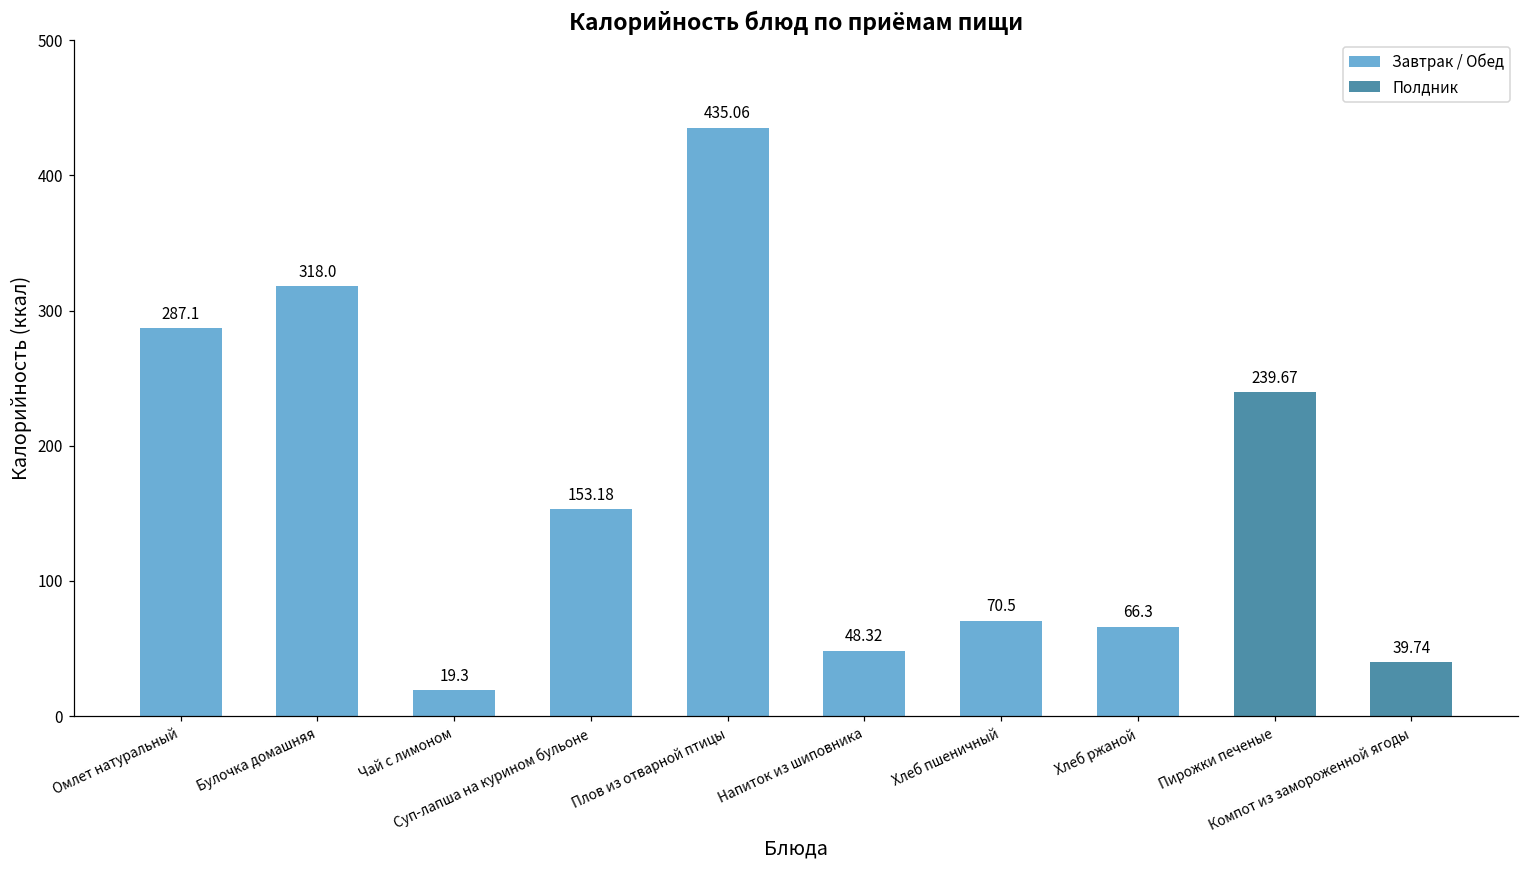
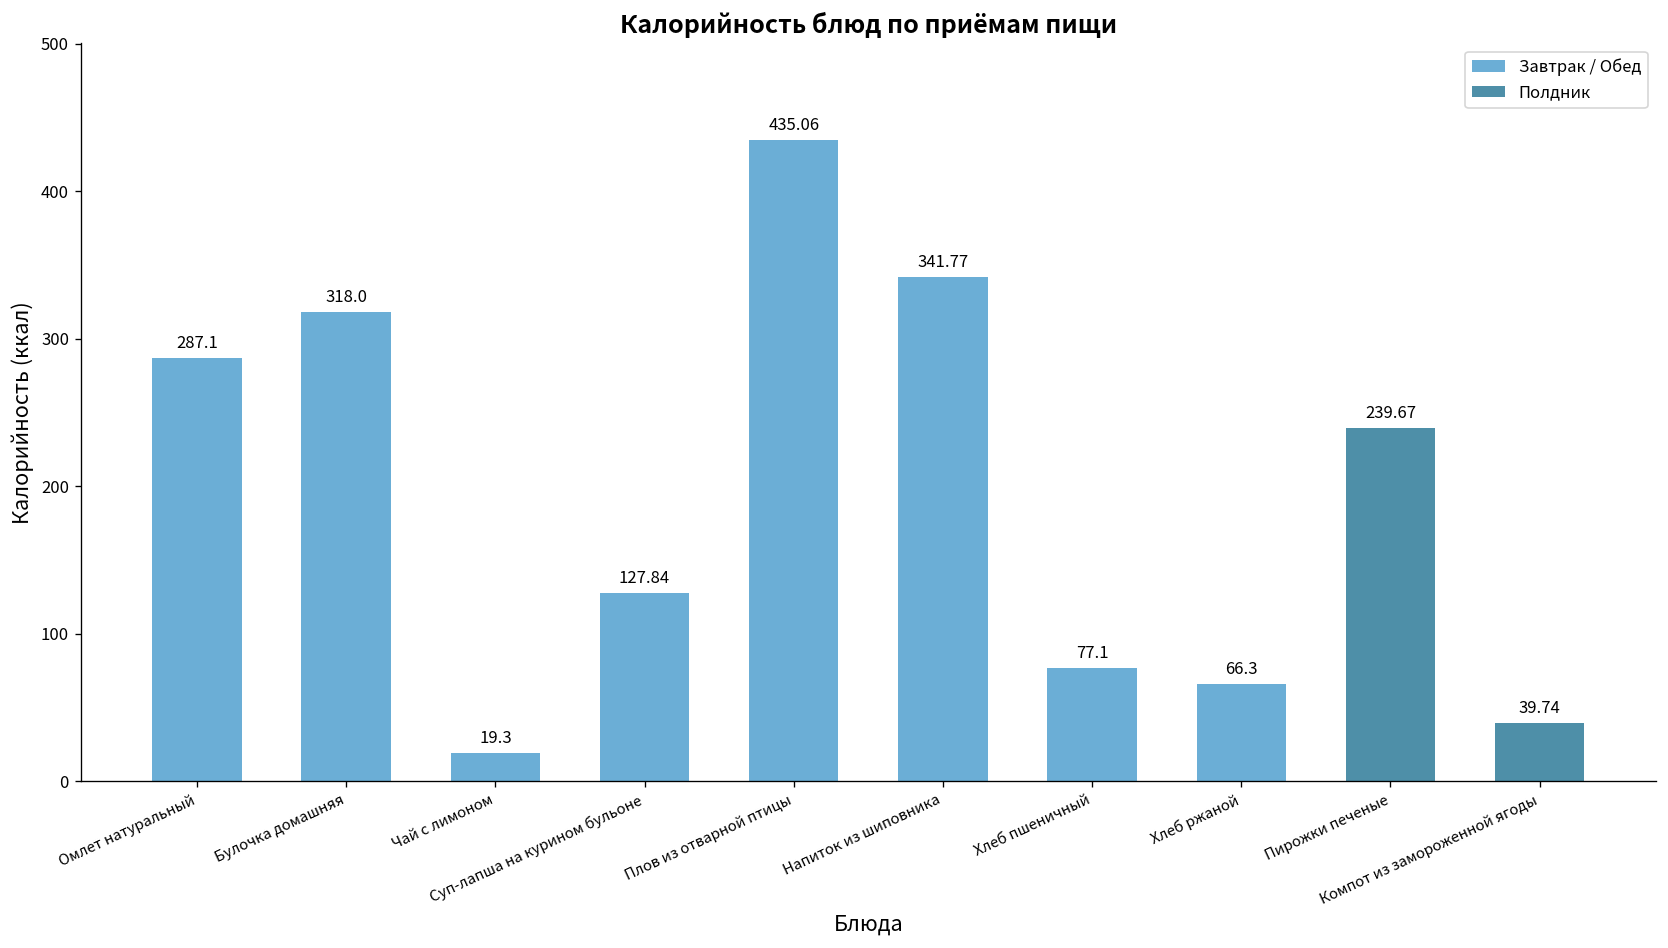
Суп-лапша на курином бульоне: 153.18 -> 127.84
Напиток из шиповника: 48.32 -> 341.77
Хлеб пшеничный: 70.5 -> 77.1
